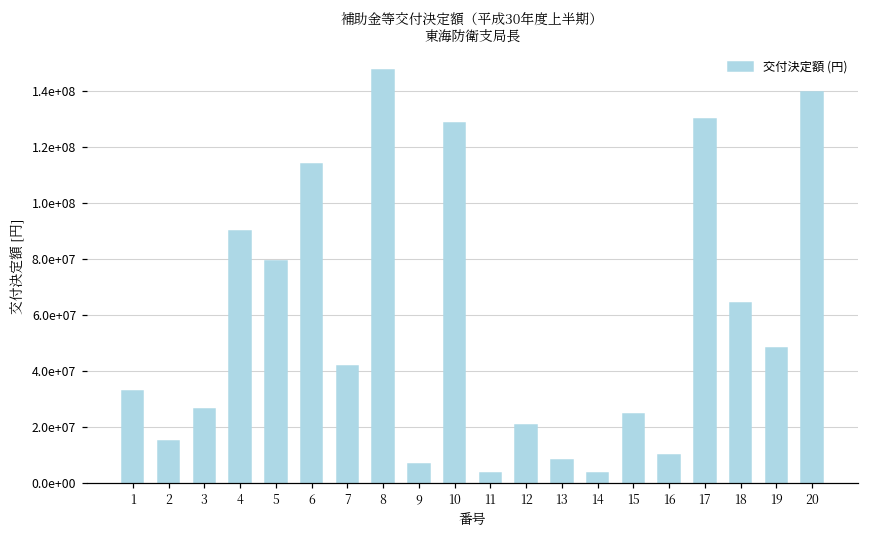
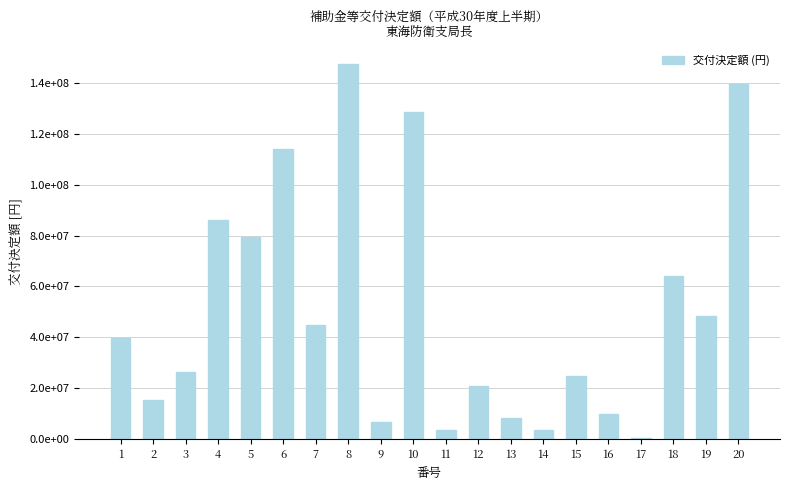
1: 33000000 -> 40000000
4: 90000000 -> 86000000
7: 42000000 -> 45000000
17: 130000000 -> 0
